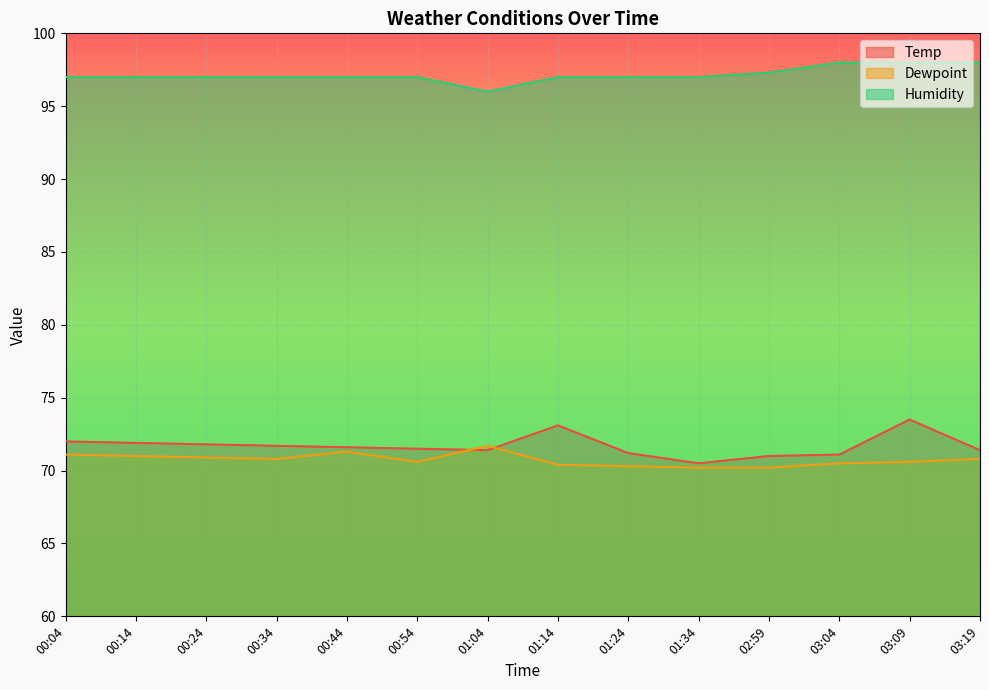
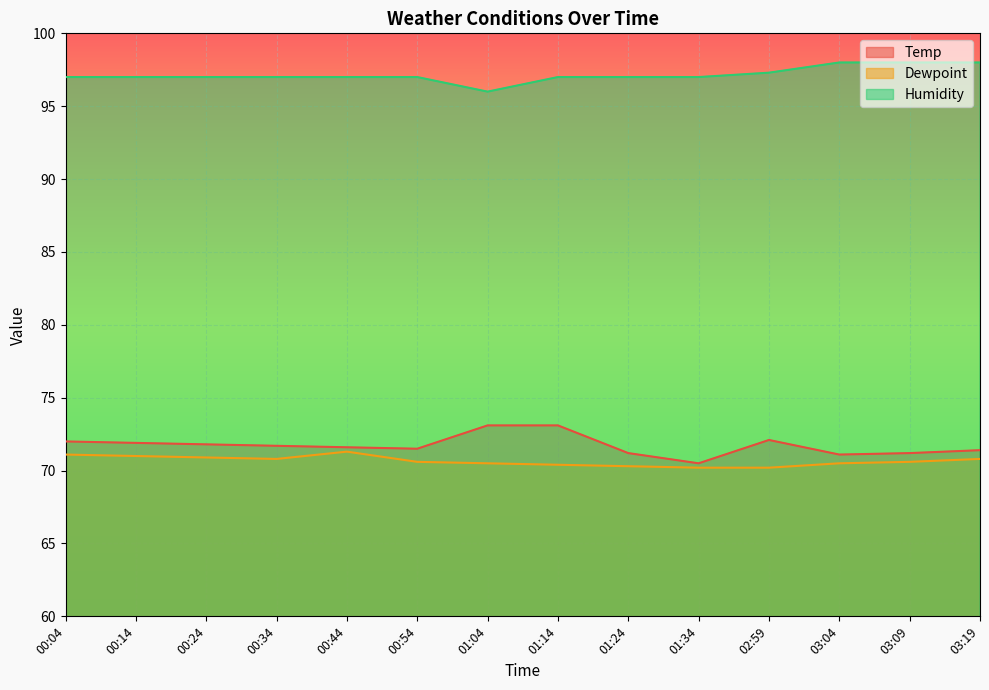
Temp, 01:04: 71.4 -> 73.1
Dewpoint, 01:04: 71.7 -> 70.5
Temp, 02:59: 71.0 -> 72.1
Temp, 03:09: 73.5 -> 71.2
